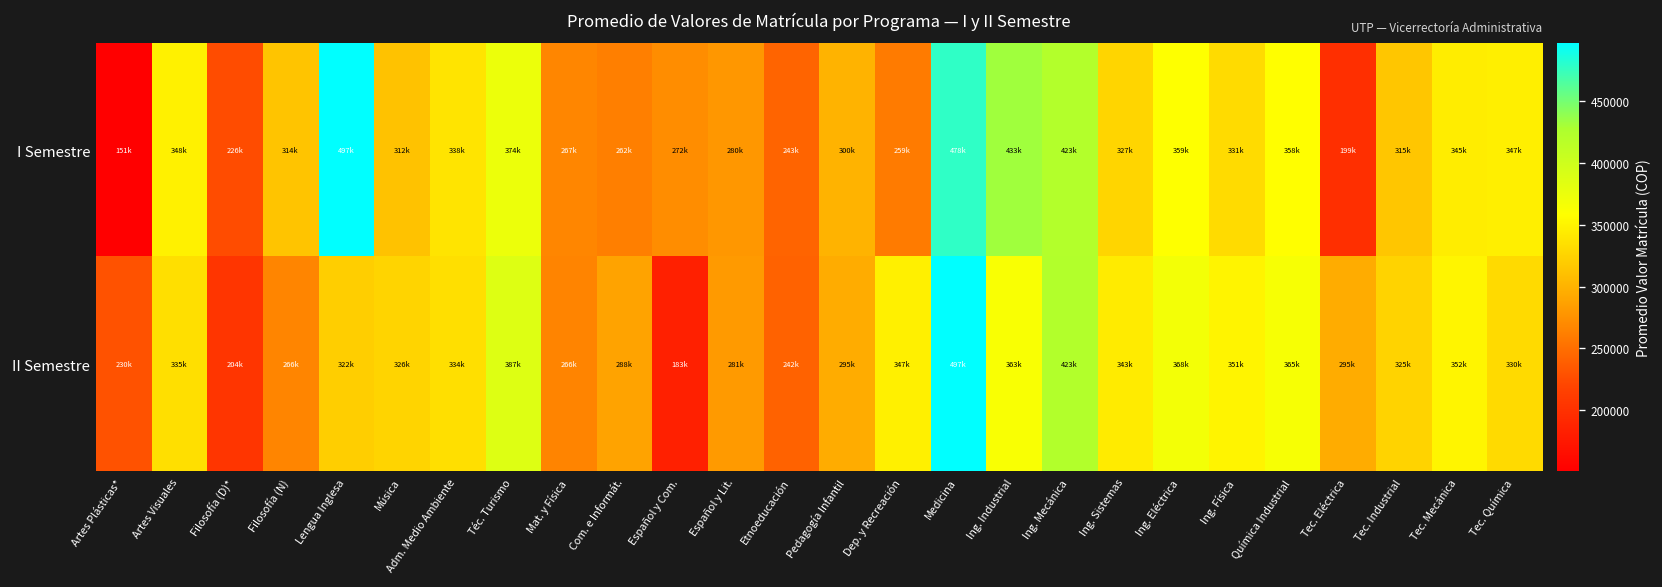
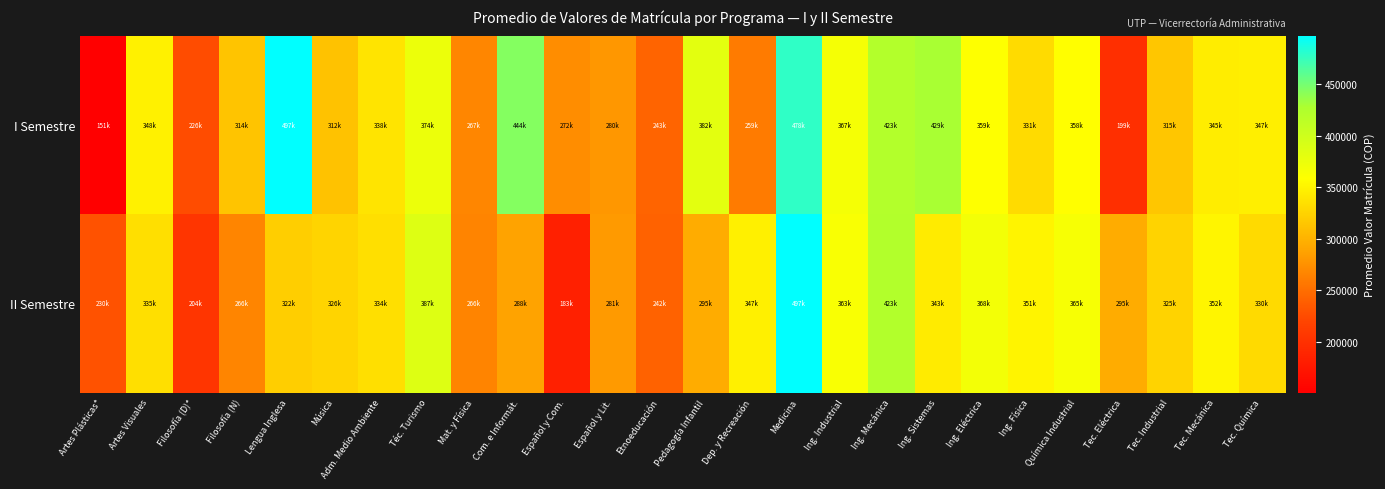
I Semestre, Com. e Informát.: 262k -> 444k
I Semestre, Pedagogía Infantil: 300k -> 382k
I Semestre, Ing. Industrial: 433k -> 367k
I Semestre, Ing. Sistemas: 327k -> 429k
